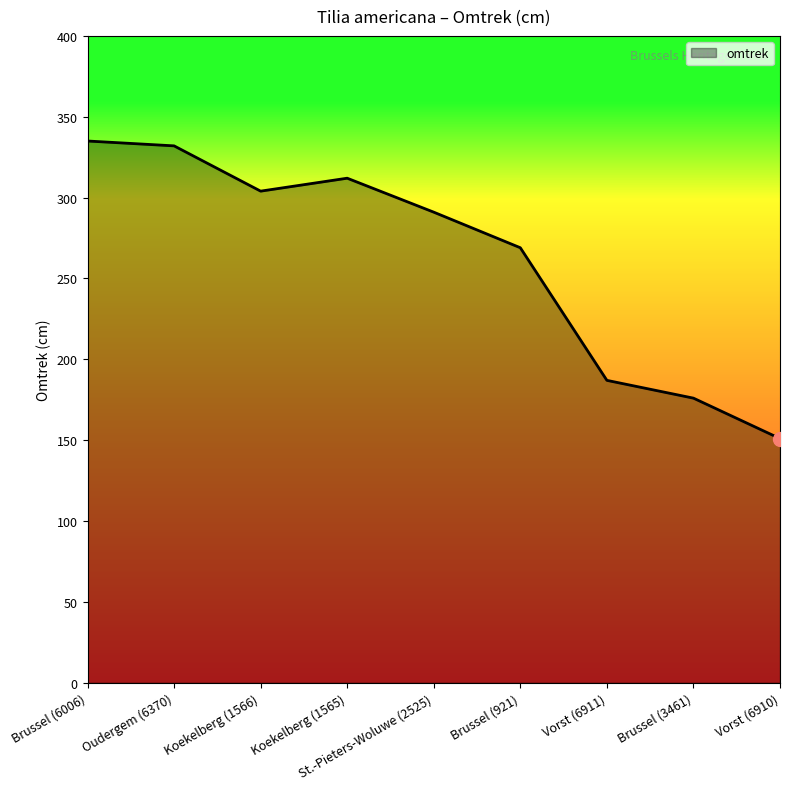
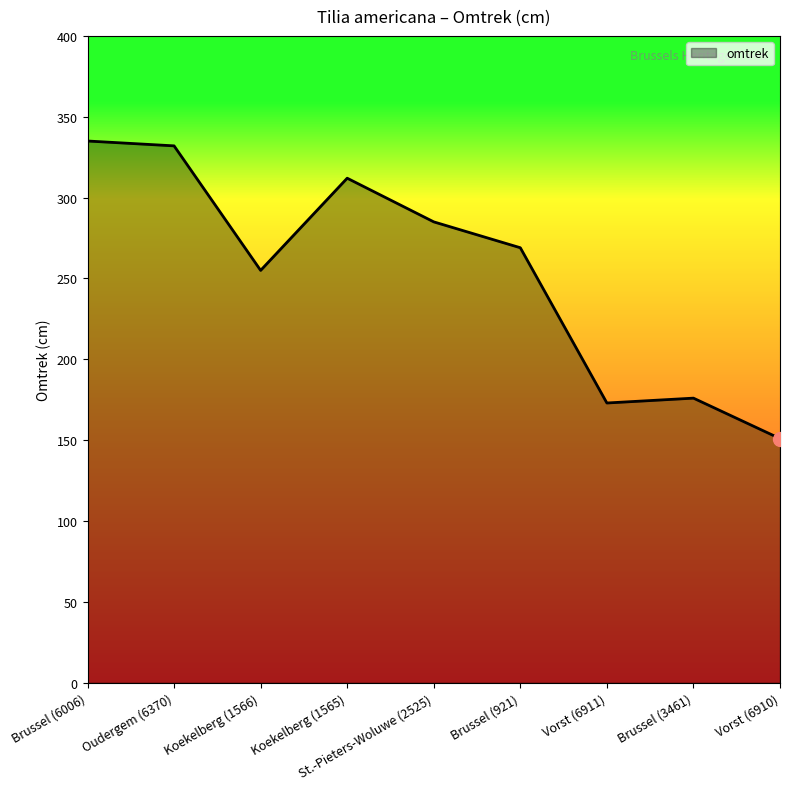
omtrek, Koekelberg (1566): 304 -> 255
omtrek, St.-Pieters-Woluwe (2525): 291 -> 285
omtrek, Vorst (6911): 187 -> 173
